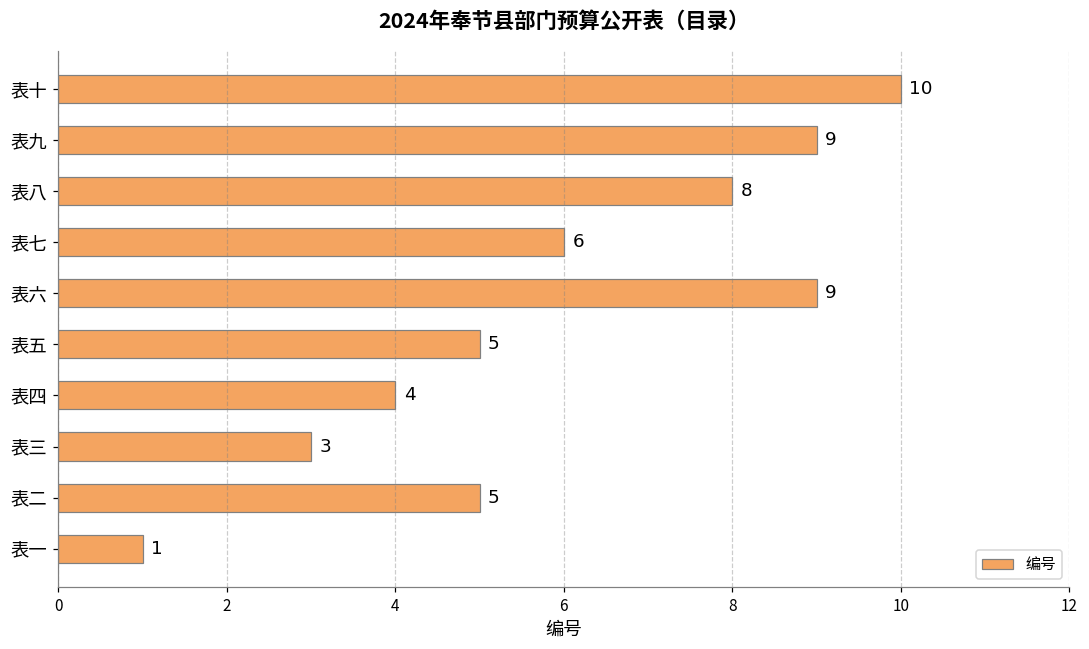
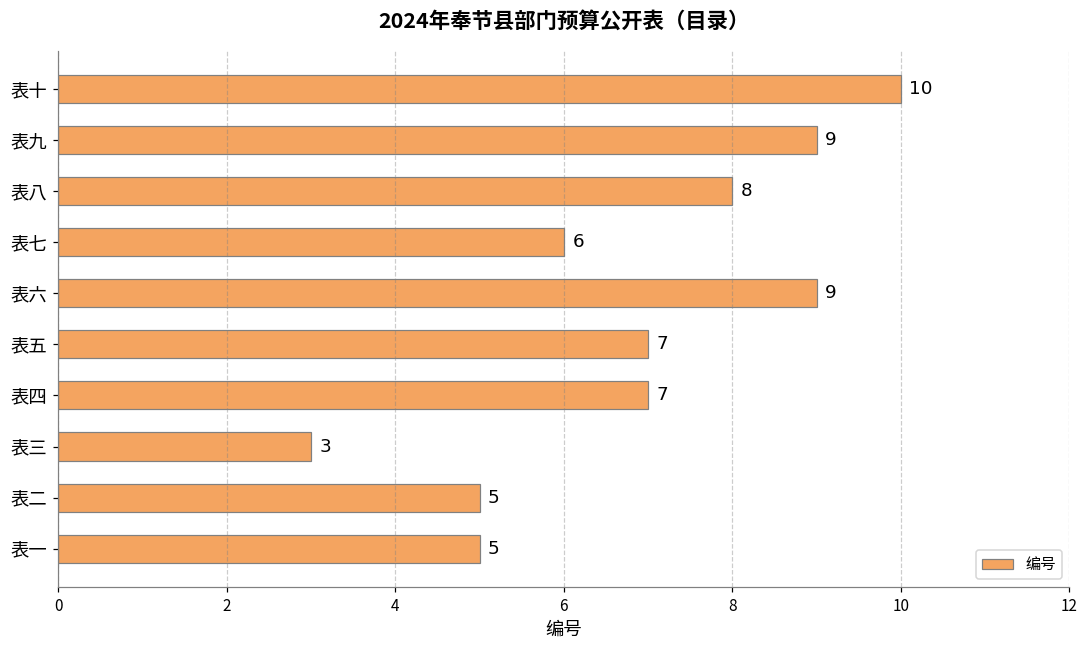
表五: 5 -> 7
表四: 4 -> 7
表一: 1 -> 5
